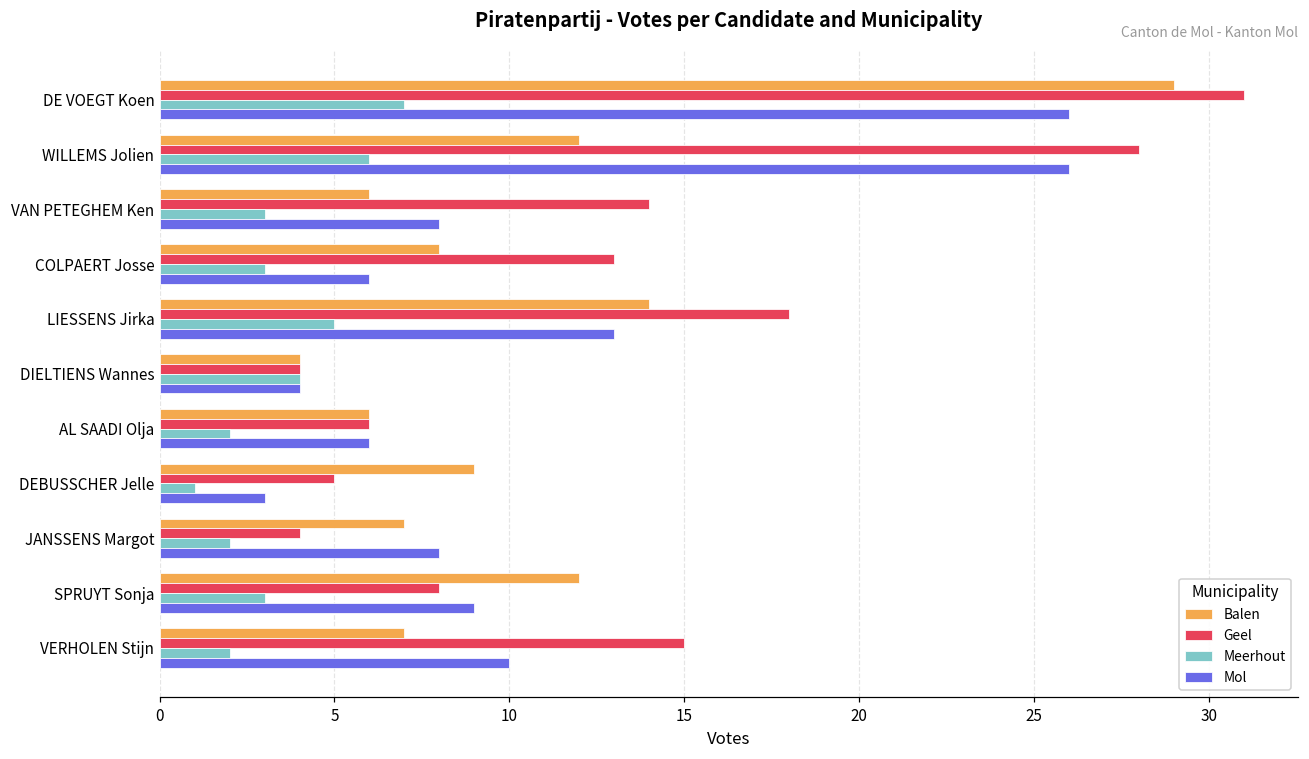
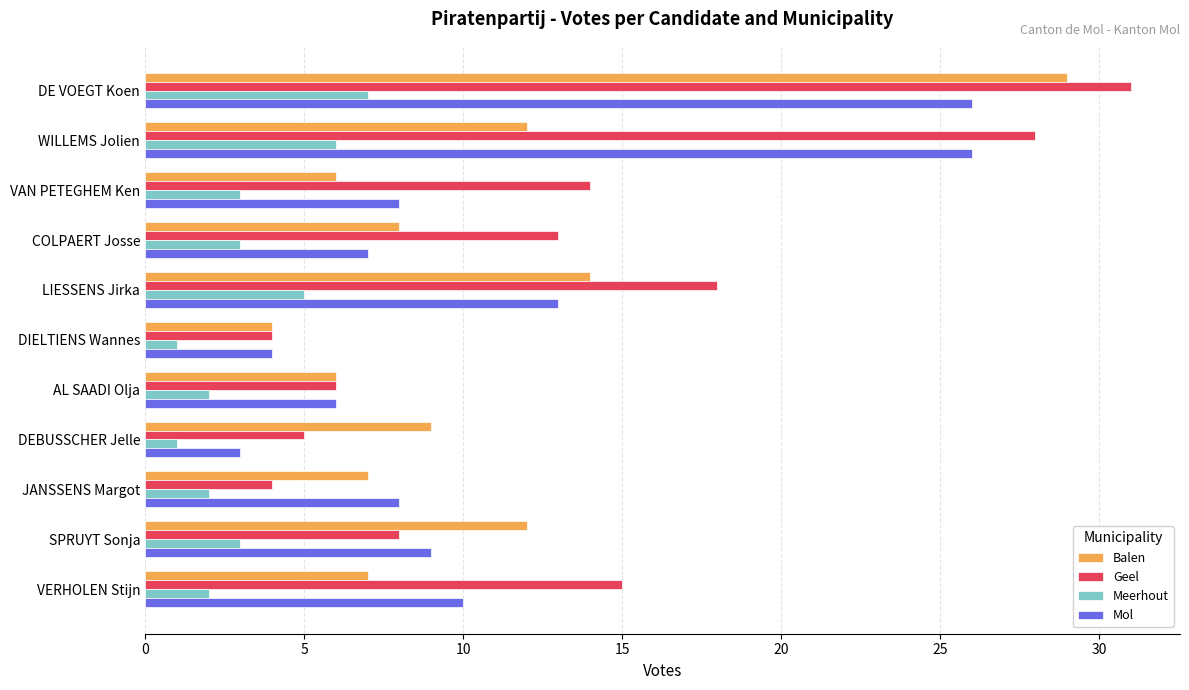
Mol, COLPAERT Josse: 6 -> 7
Meerhout, DIELTIENS Wannes: 4 -> 1
